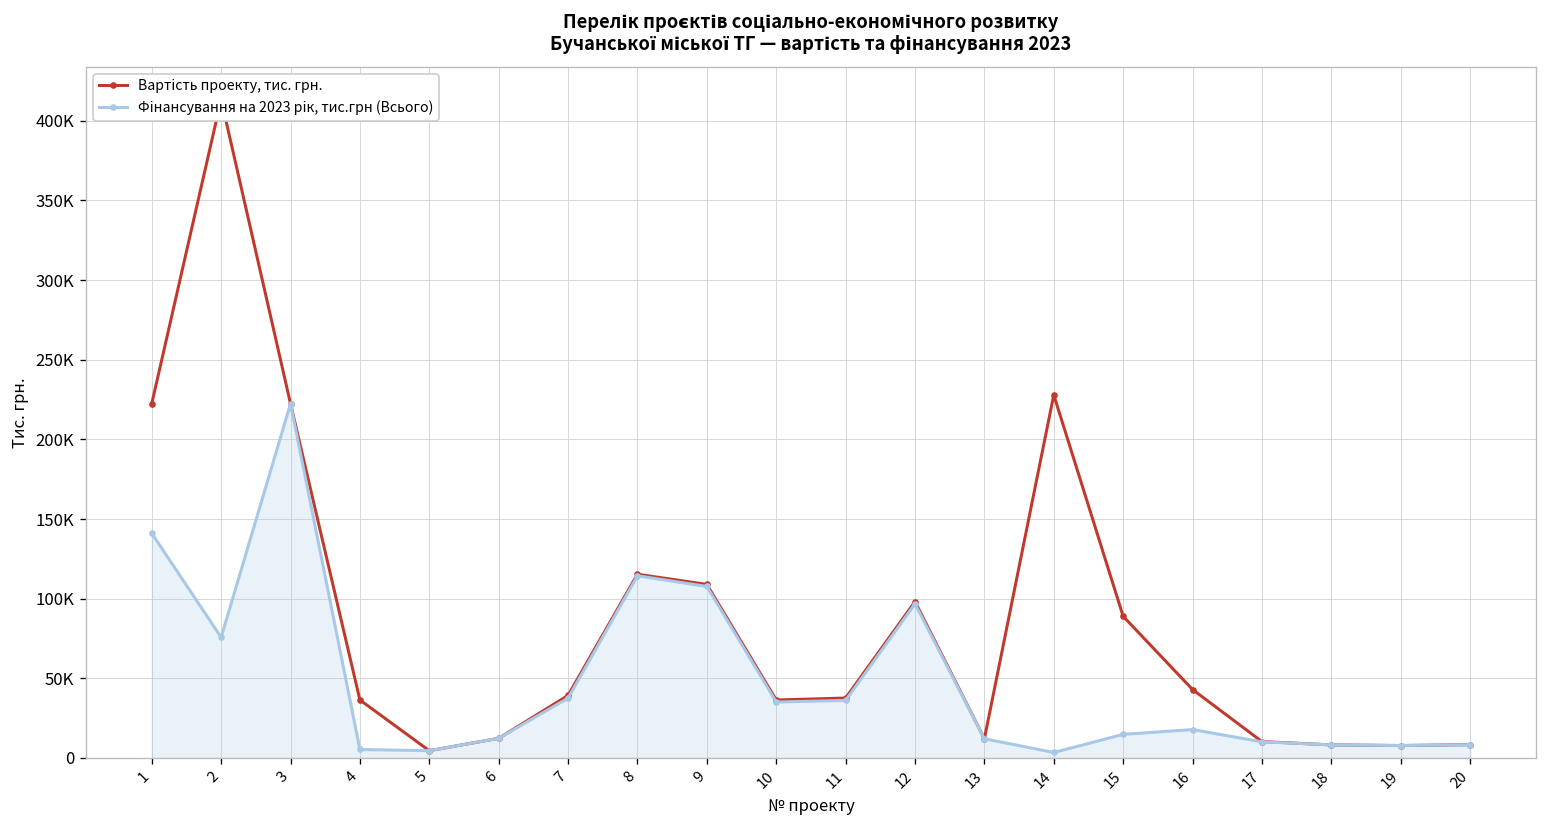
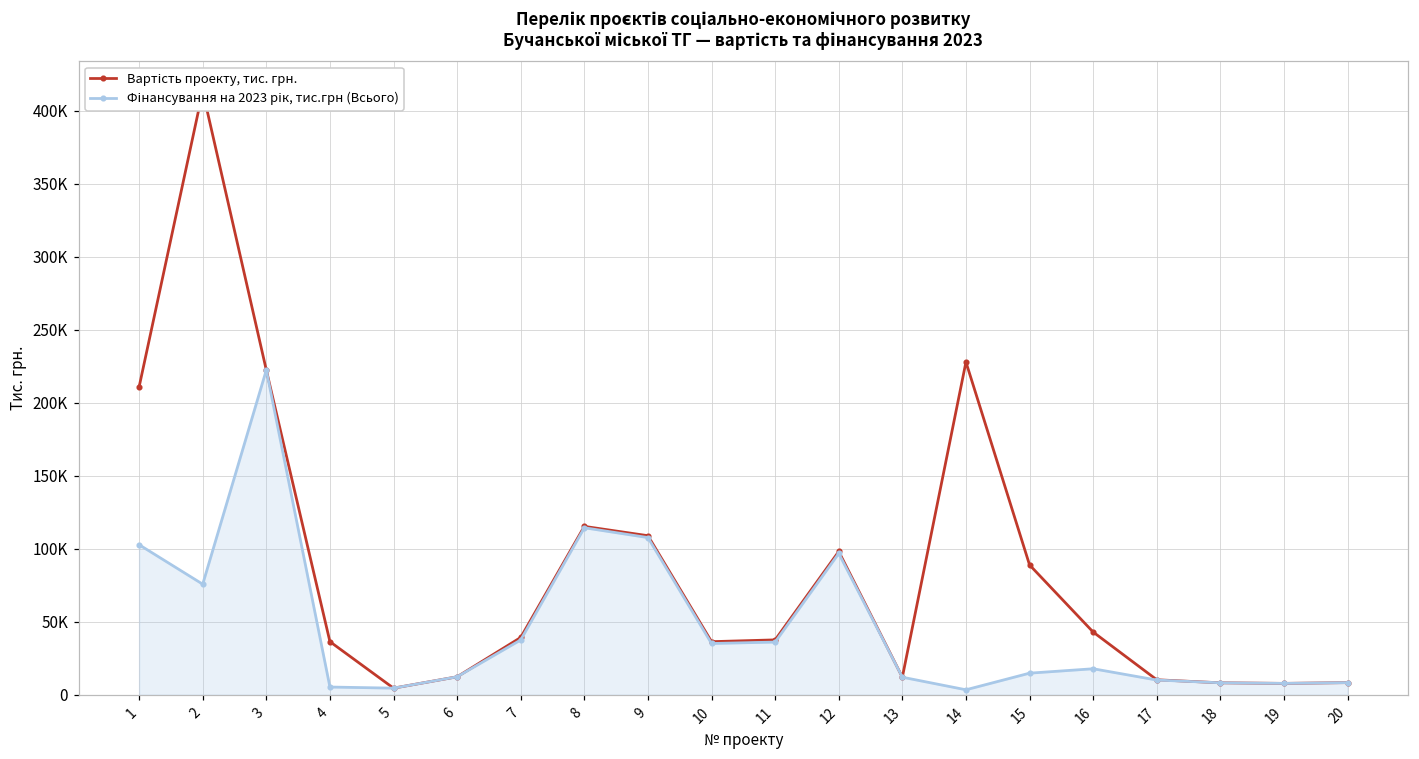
Вартість проекту, тис. грн., 1: 222000 -> 211000
Фінансування на 2023 рік, тис.грн (Всього), 1: 141000 -> 103000
